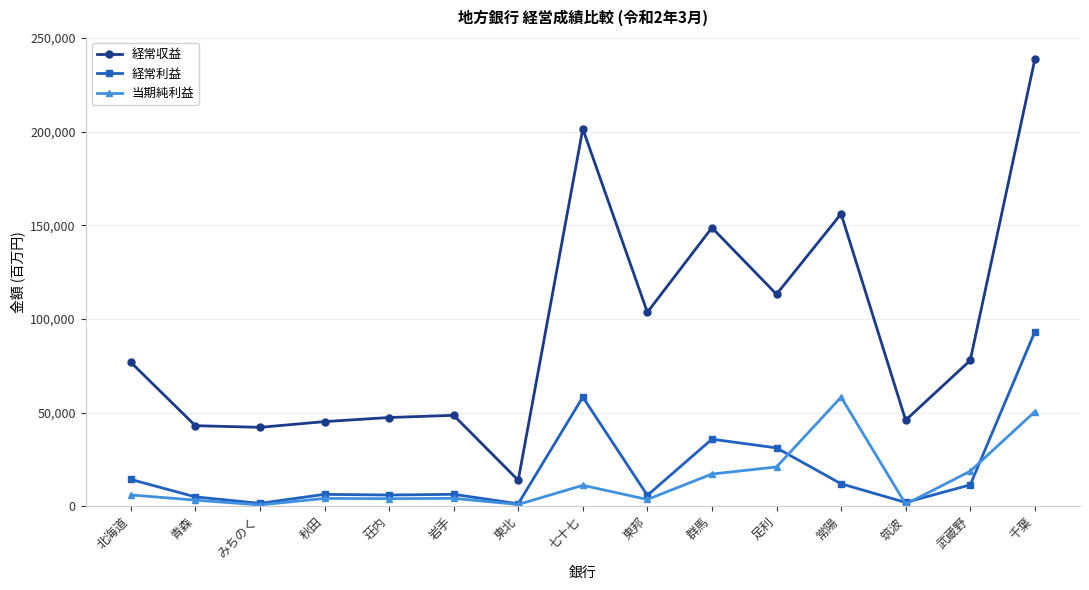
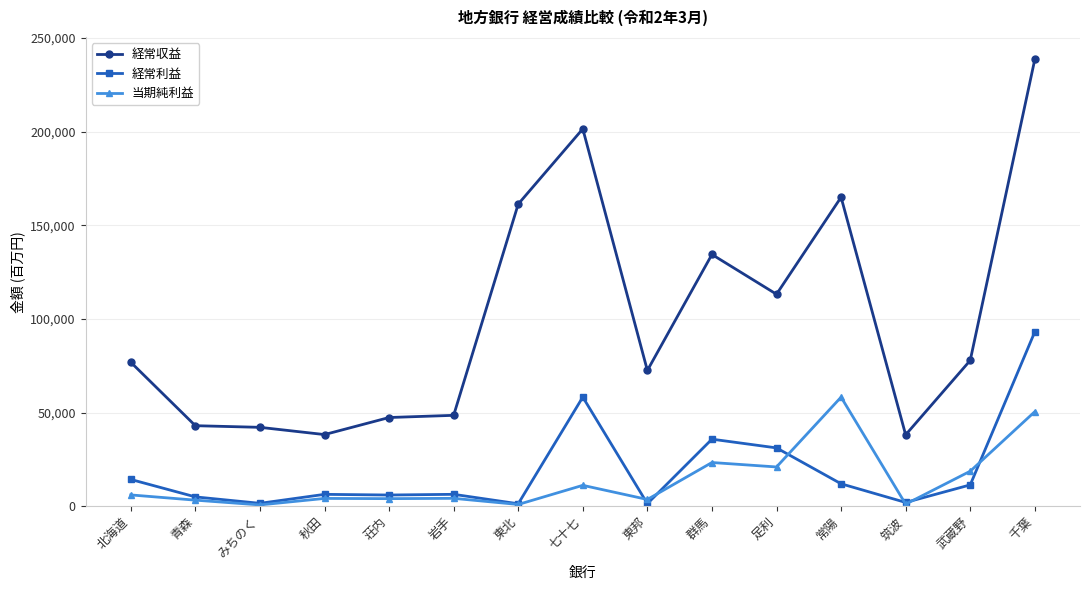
経常収益, 秋田: 45,000 -> 38,000
経常収益, 東北: 14,000 -> 161,000
経常収益, 東邦: 104,000 -> 72,000
経常利益, 東邦: 6,000 -> 1,000
経常収益, 群馬: 149,000 -> 134,000
当期純利益, 群馬: 17,000 -> 23,000
経常収益, 常陽: 156,000 -> 165,000
経常収益, 筑波: 46,000 -> 38,000
